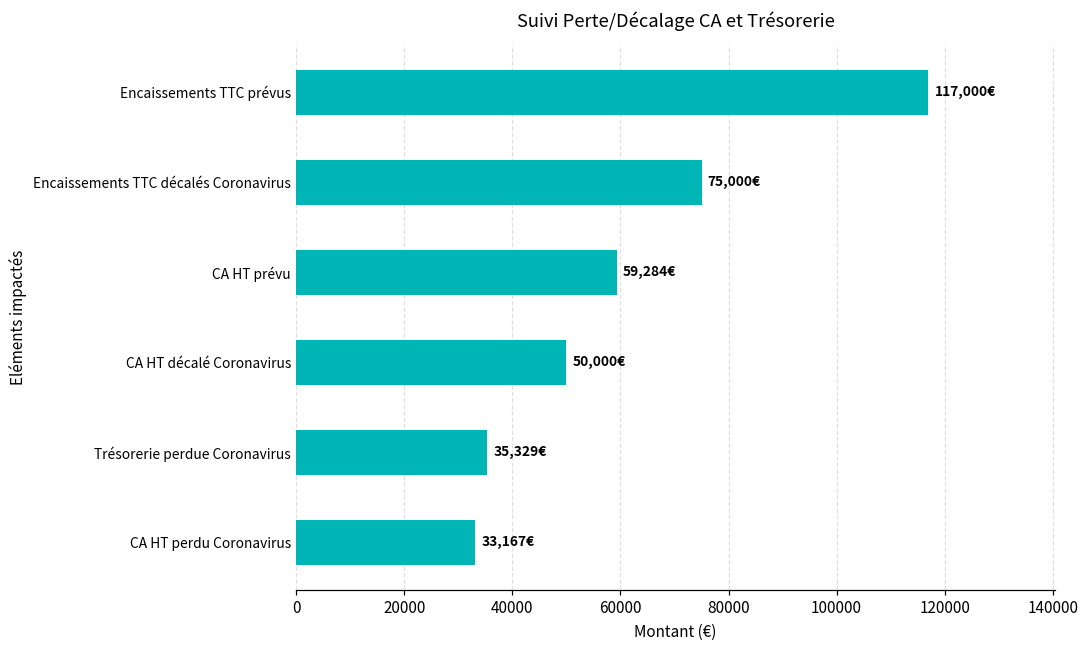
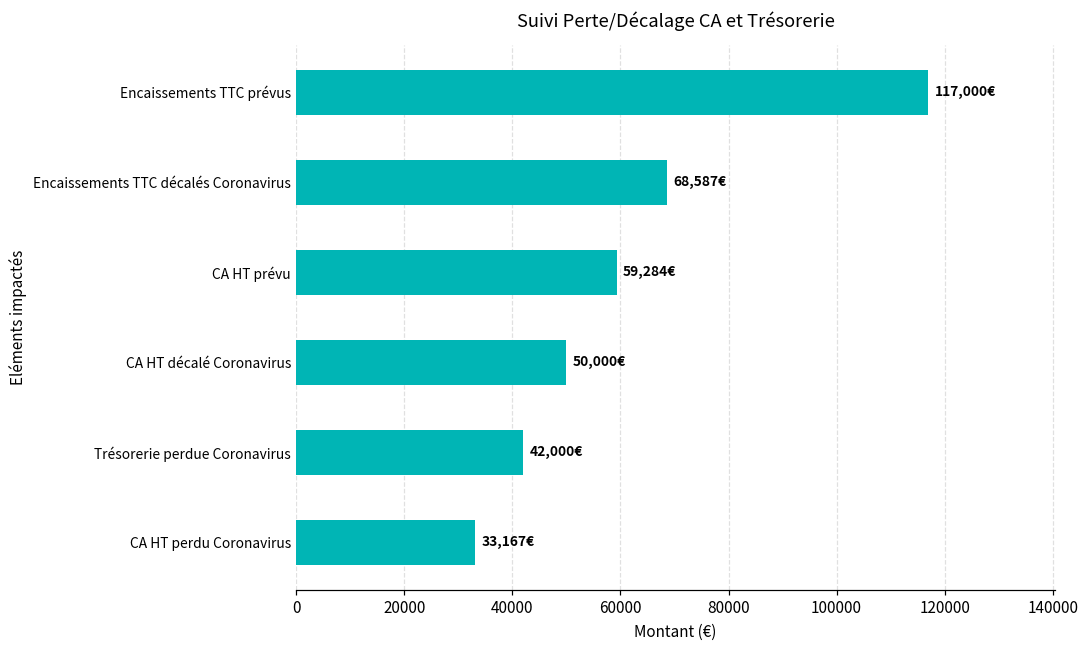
Encaissements TTC décalés Coronavirus: 75,000€ -> 68,587€
Trésorerie perdue Coronavirus: 35,329€ -> 42,000€
